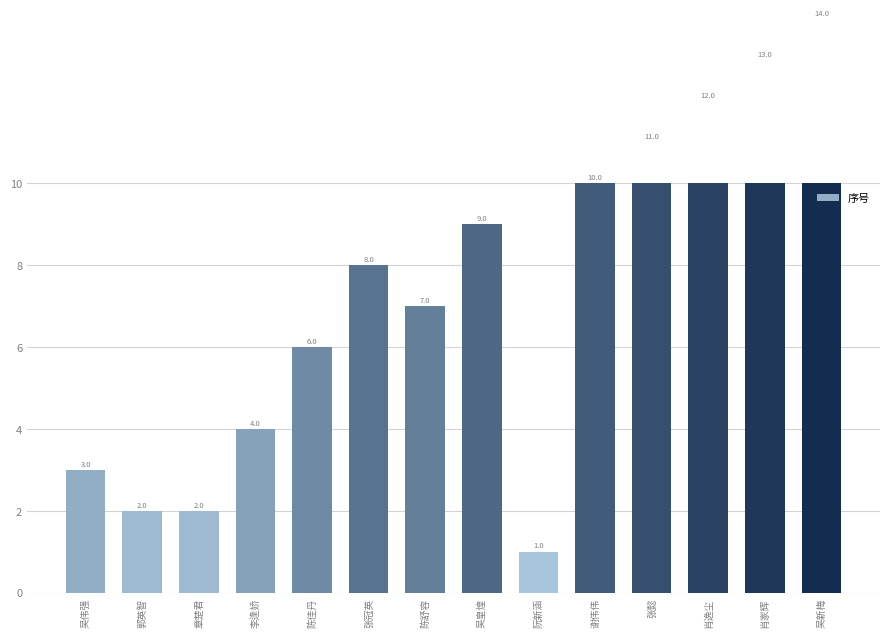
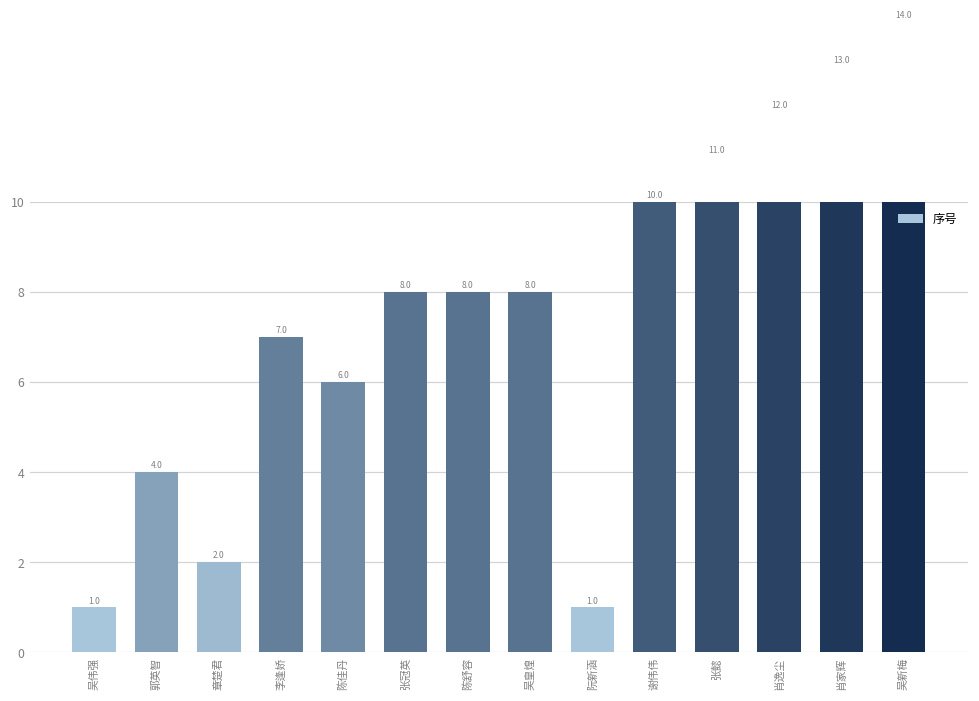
吴伟强: 3.0 -> 1.0
郭英智: 2.0 -> 4.0
李逢娇: 4.0 -> 7.0
陈舒容: 7.0 -> 8.0
吴皇煌: 9.0 -> 8.0
